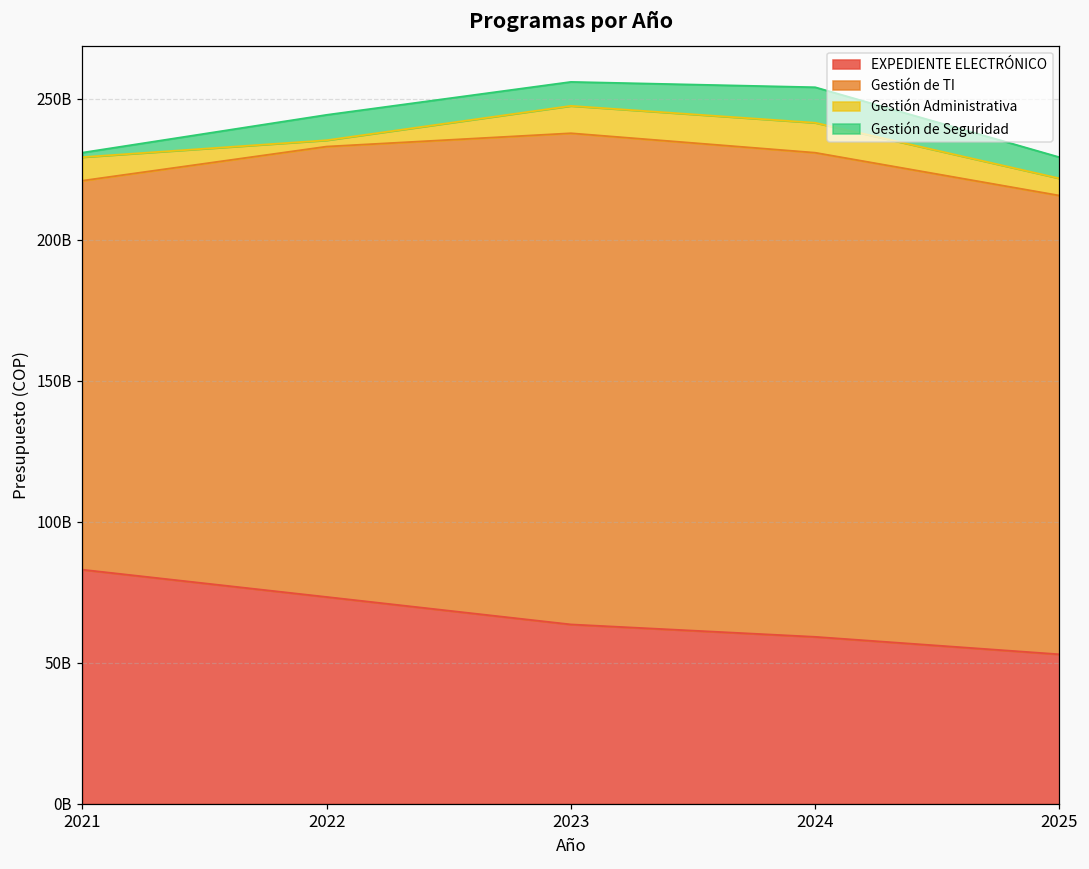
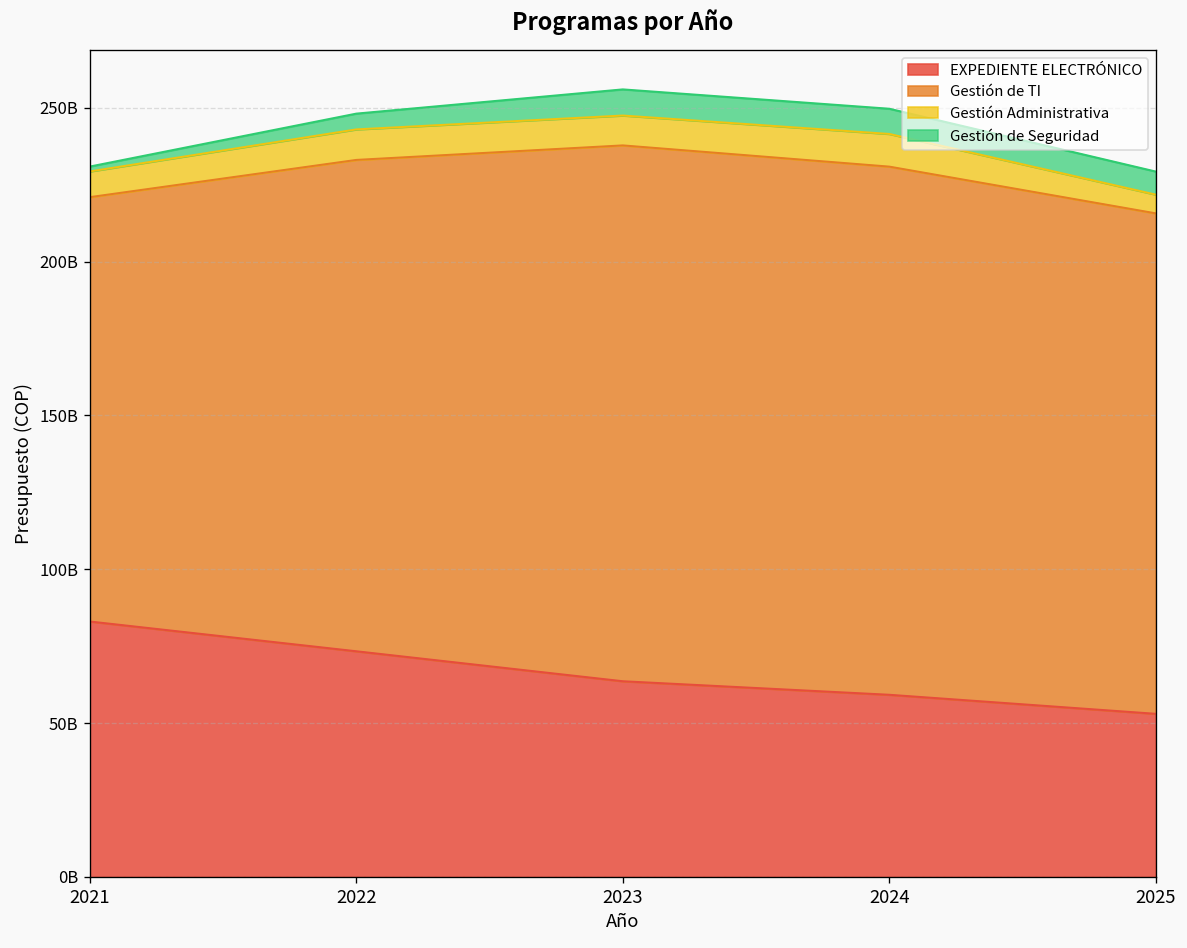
Gestión Administrativa, 2022: 2000000000 -> 10000000000
Gestión de Seguridad, 2022: 9000000000 -> 5000000000
Gestión de Seguridad, 2024: 13000000000 -> 8000000000
